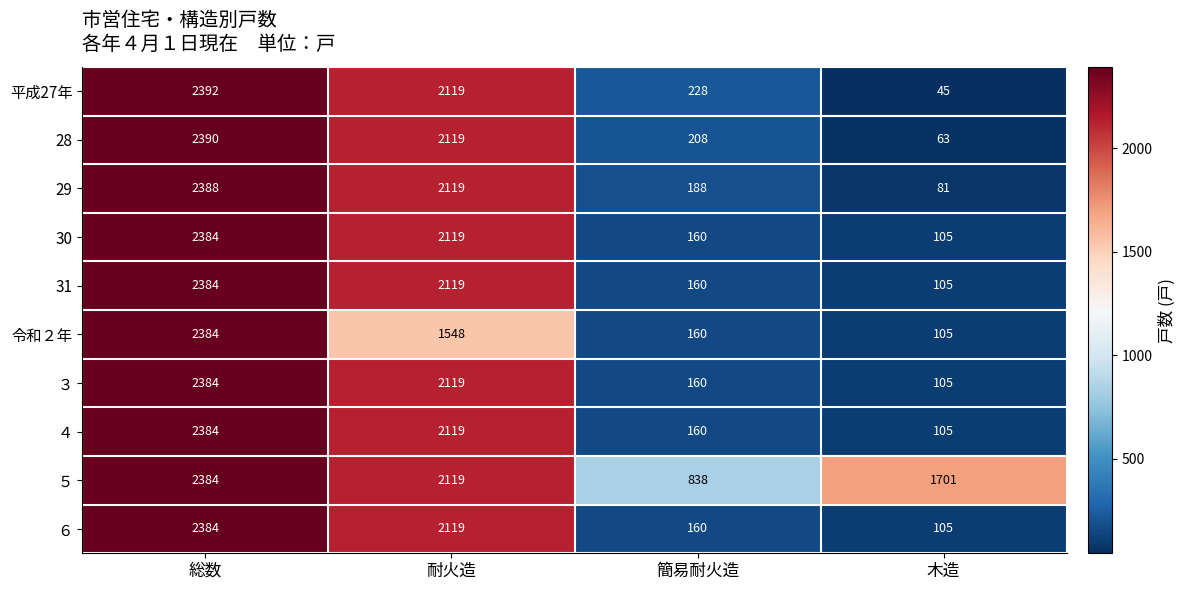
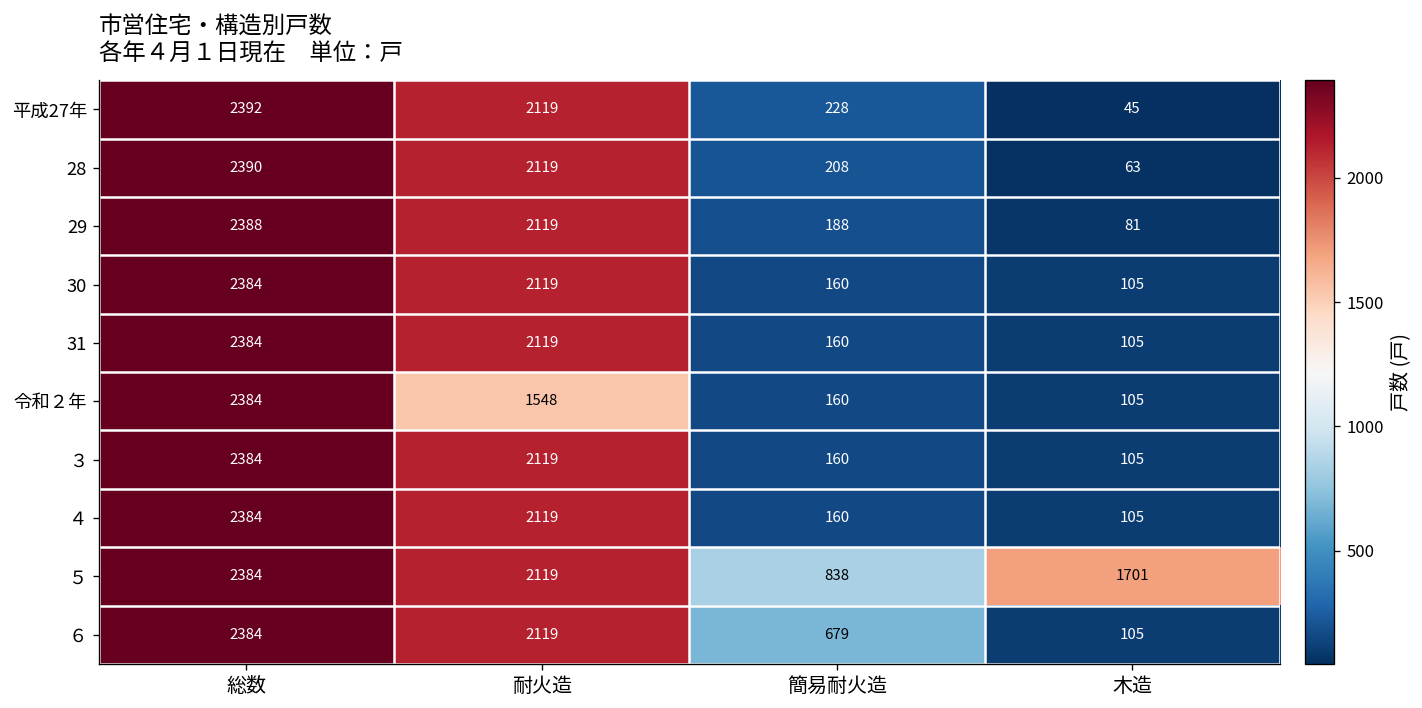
６, 簡易耐火造: 160 -> 679
